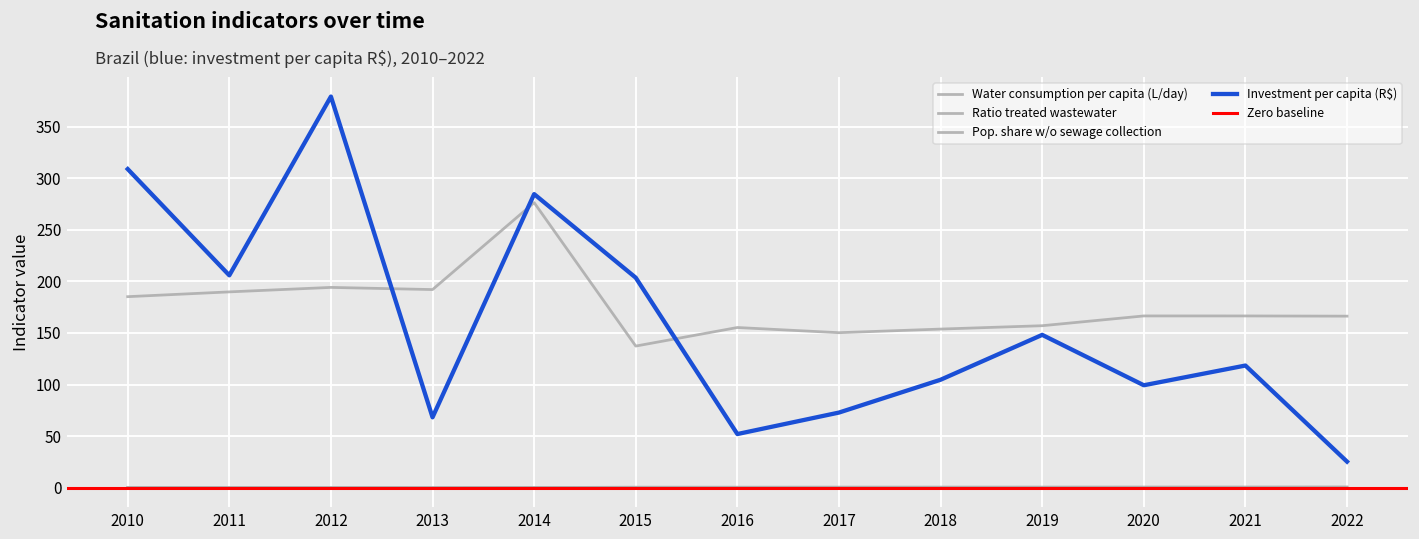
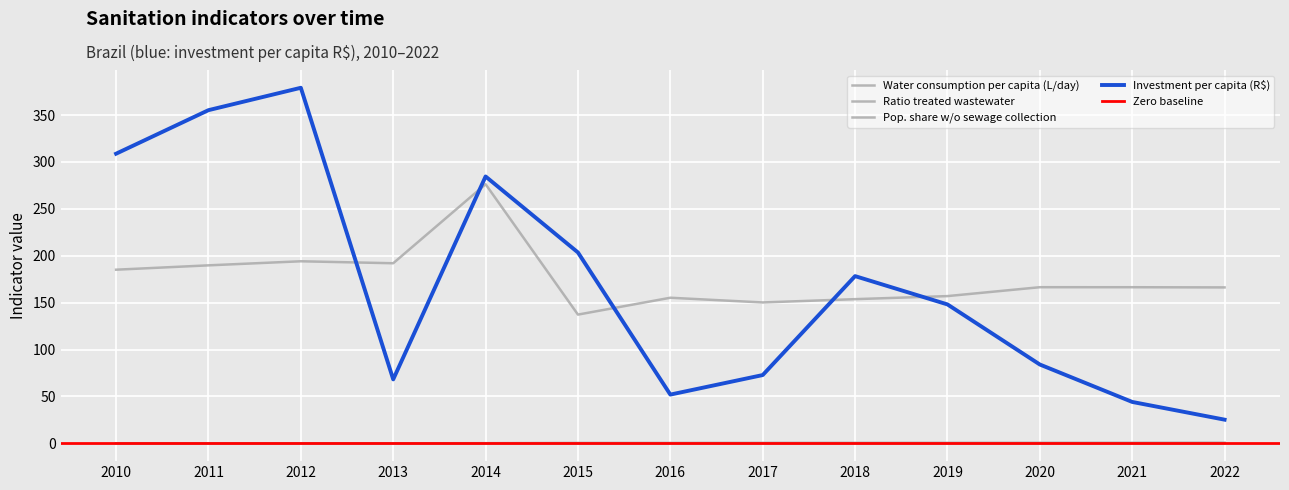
Investment per capita (R$), 2011: 210 -> 360
Investment per capita (R$), 2018: 100 -> 180
Investment per capita (R$), 2020: 100 -> 80
Investment per capita (R$), 2021: 120 -> 40
